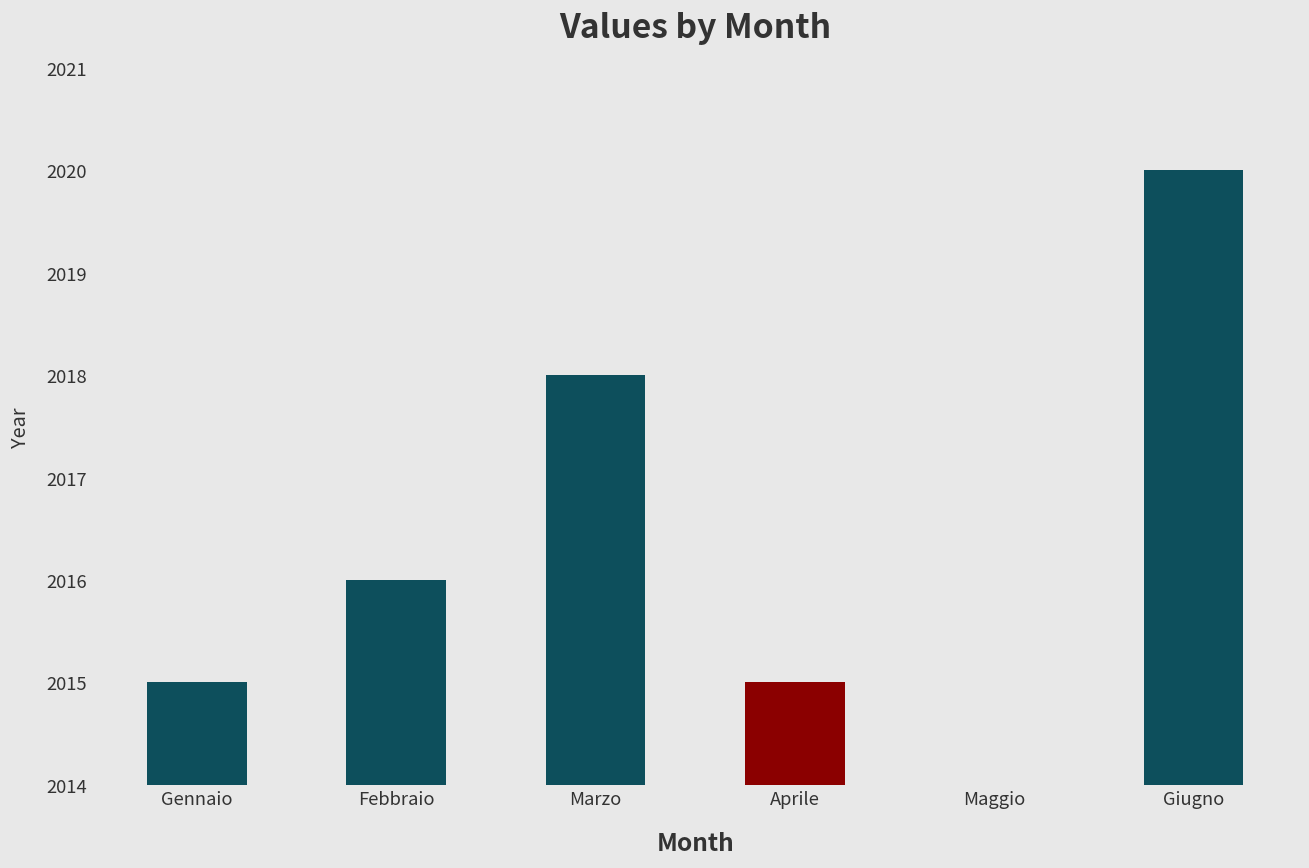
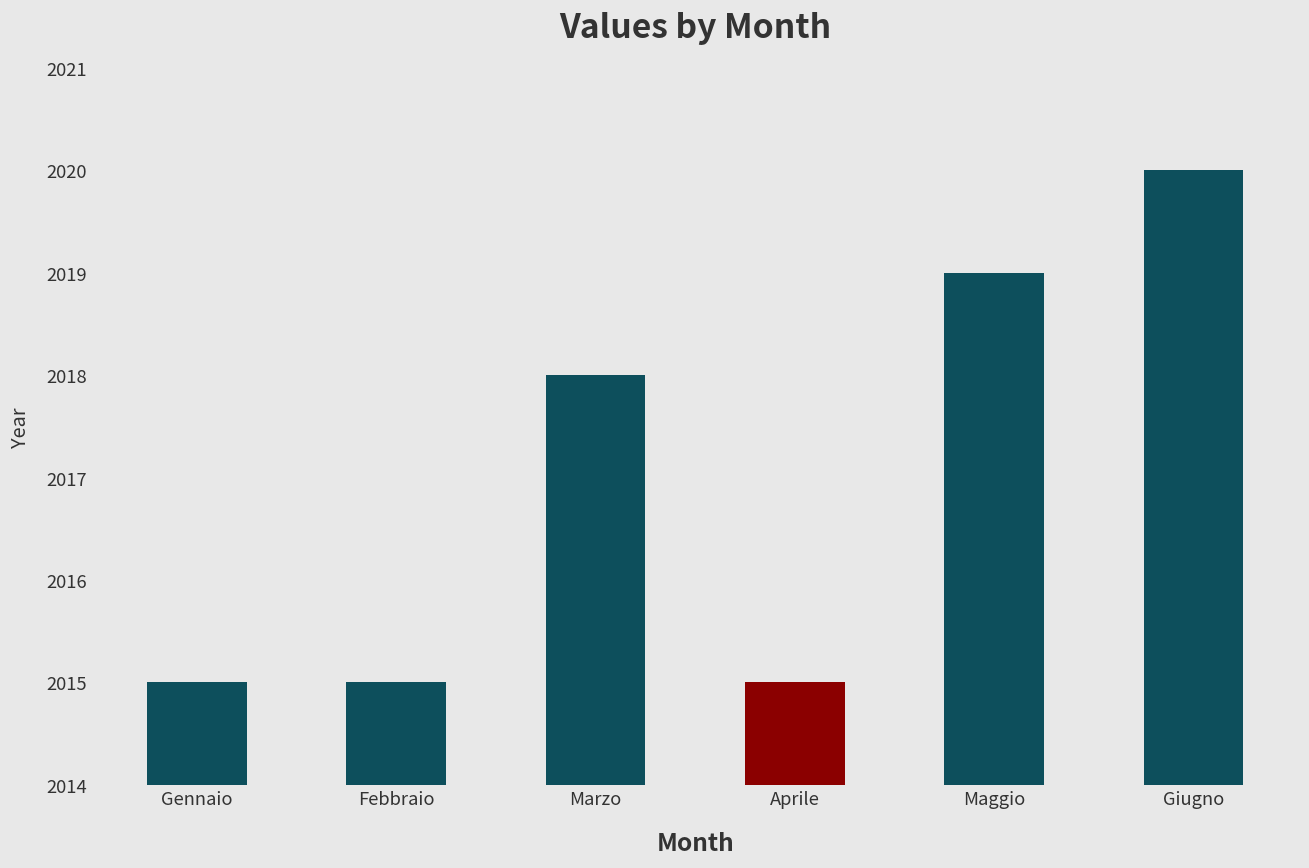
Febbraio: 2016 -> 2015
Maggio: 2014 -> 2019
